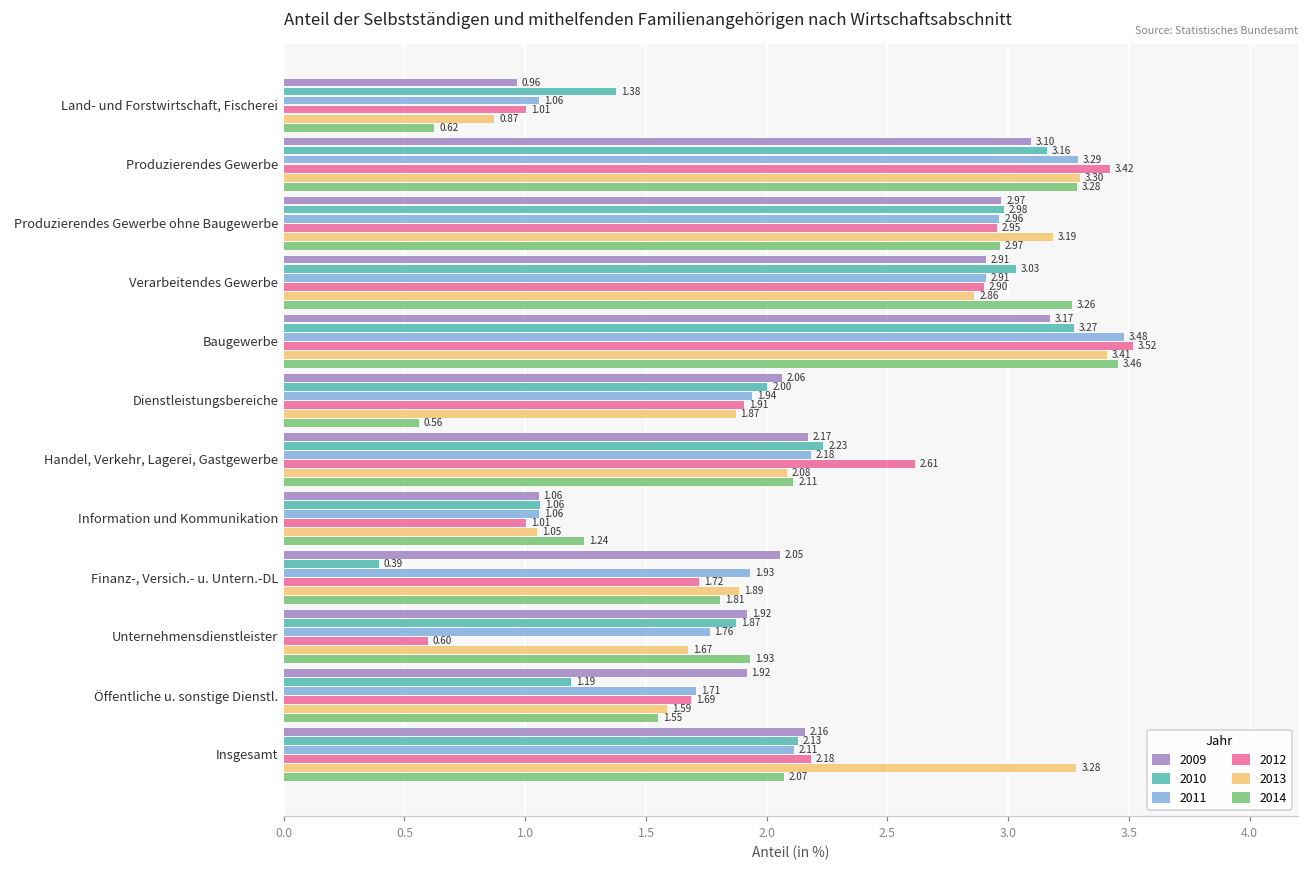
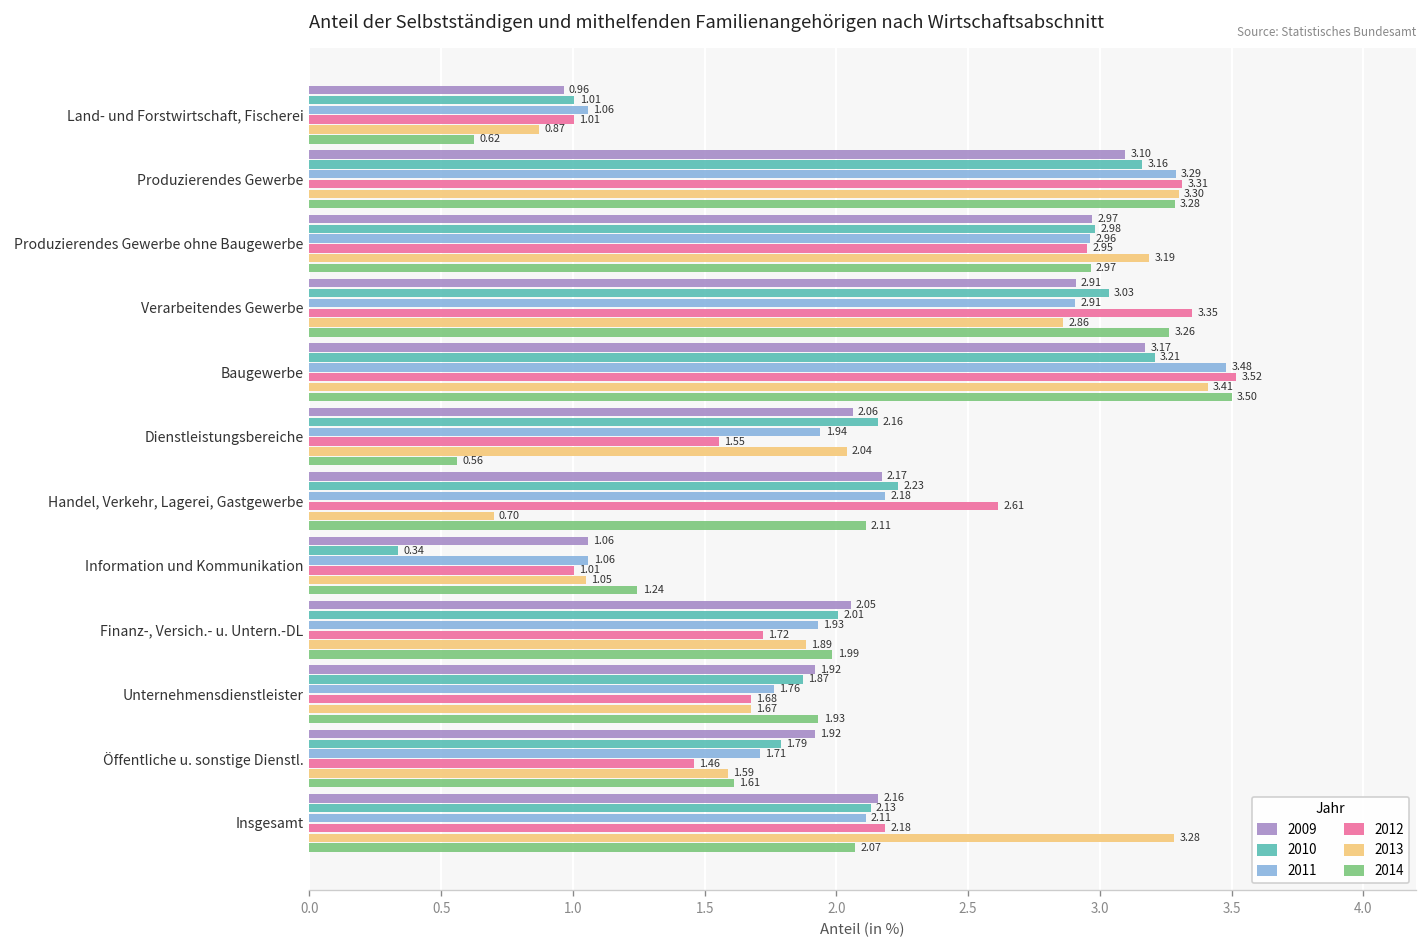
2010, Land- und Forstwirtschaft, Fischerei: 1.38 -> 1.01
2012, Produzierendes Gewerbe: 3.42 -> 3.31
2012, Verarbeitendes Gewerbe: 2.90 -> 3.35
2010, Baugewerbe: 3.27 -> 3.21
2014, Baugewerbe: 3.46 -> 3.50
2010, Dienstleistungsbereiche: 2.00 -> 2.16
2012, Dienstleistungsbereiche: 1.91 -> 1.55
2013, Dienstleistungsbereiche: 1.87 -> 2.04
2013, Handel, Verkehr, Lagerei, Gastgewerbe: 2.08 -> 0.70
2010, Information und Kommunikation: 1.06 -> 0.34
2010, Finanz-, Versich.- u. Untern.-DL: 0.39 -> 2.01
2014, Finanz-, Versich.- u. Untern.-DL: 1.81 -> 1.99
2012, Unternehmensdienstleister: 0.60 -> 1.68
2010, Öffentliche u. sonstige Dienstl.: 1.19 -> 1.79
2012, Öffentliche u. sonstige Dienstl.: 1.69 -> 1.46
2014, Öffentliche u. sonstige Dienstl.: 1.55 -> 1.61
